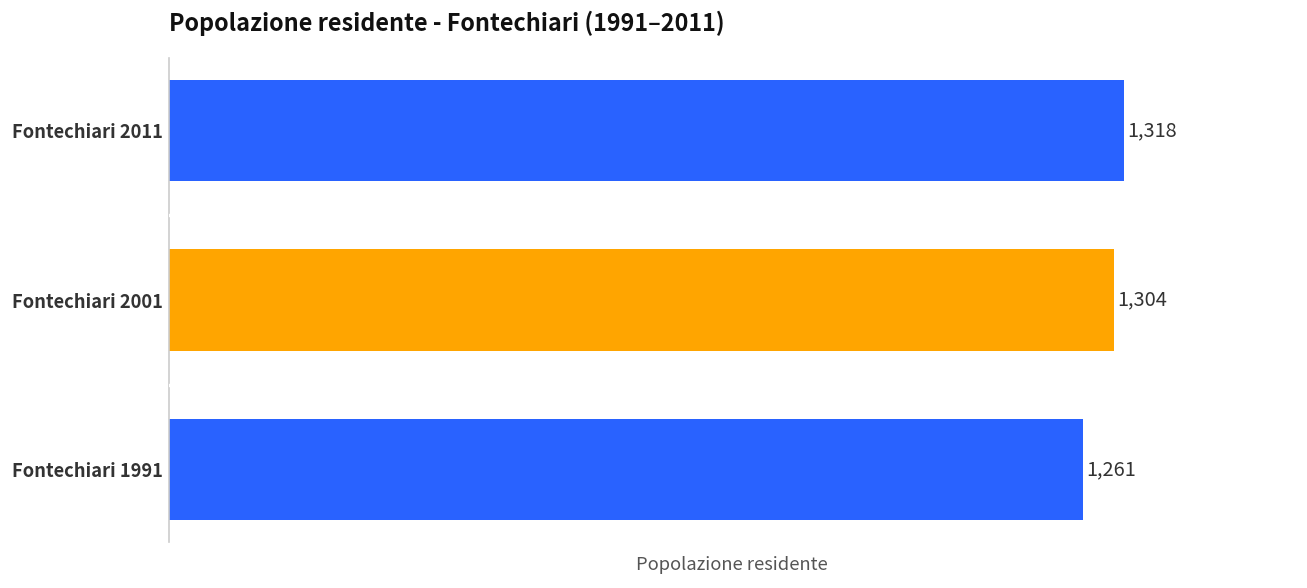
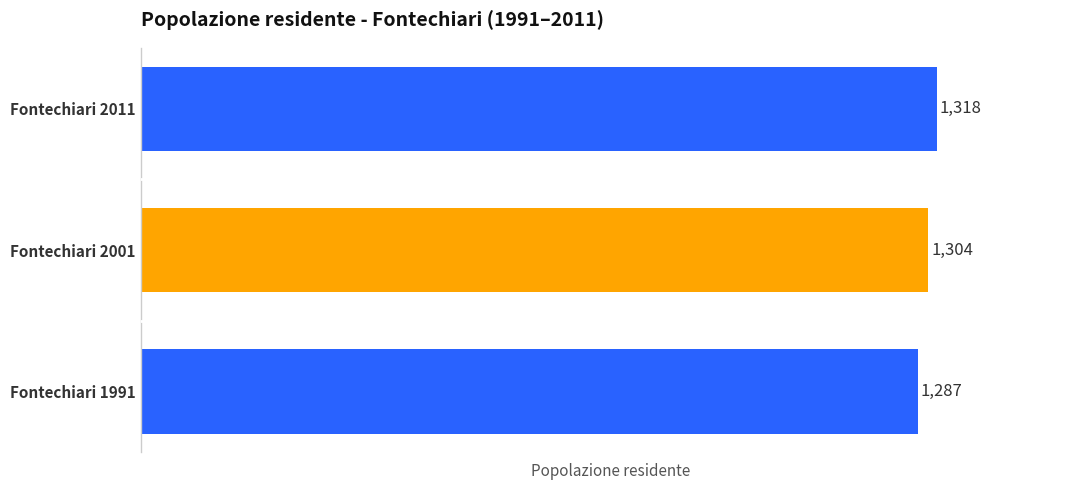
Fontechiari 1991: 1,261 -> 1,287
